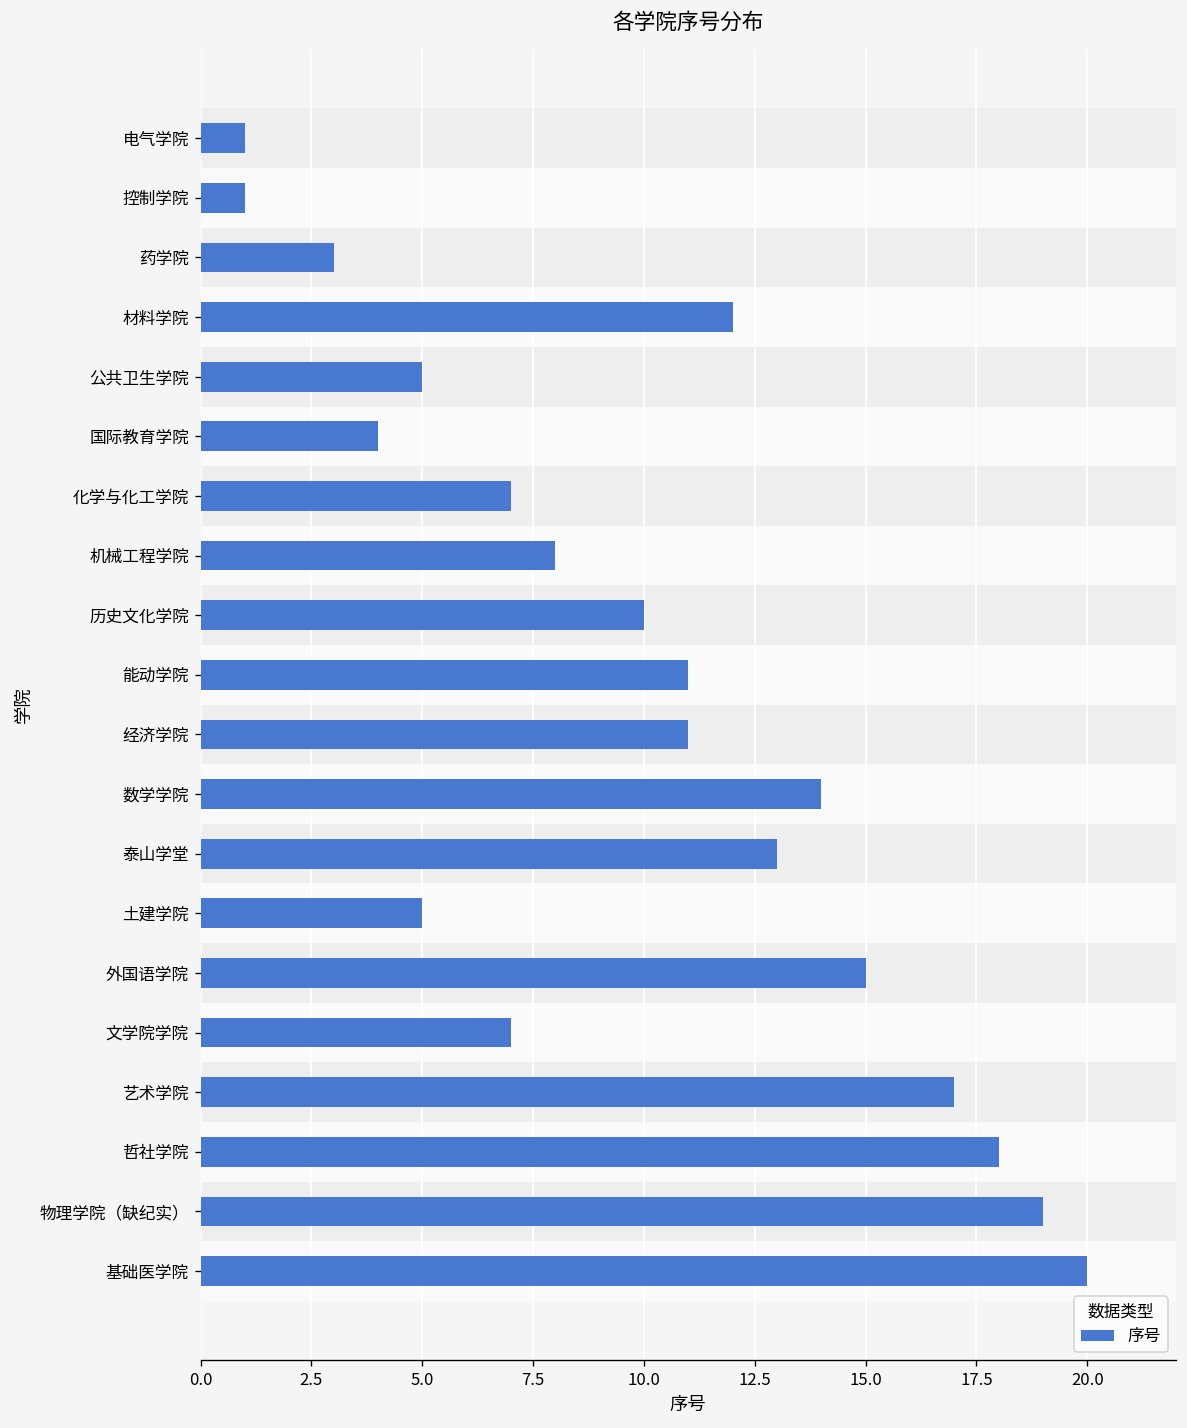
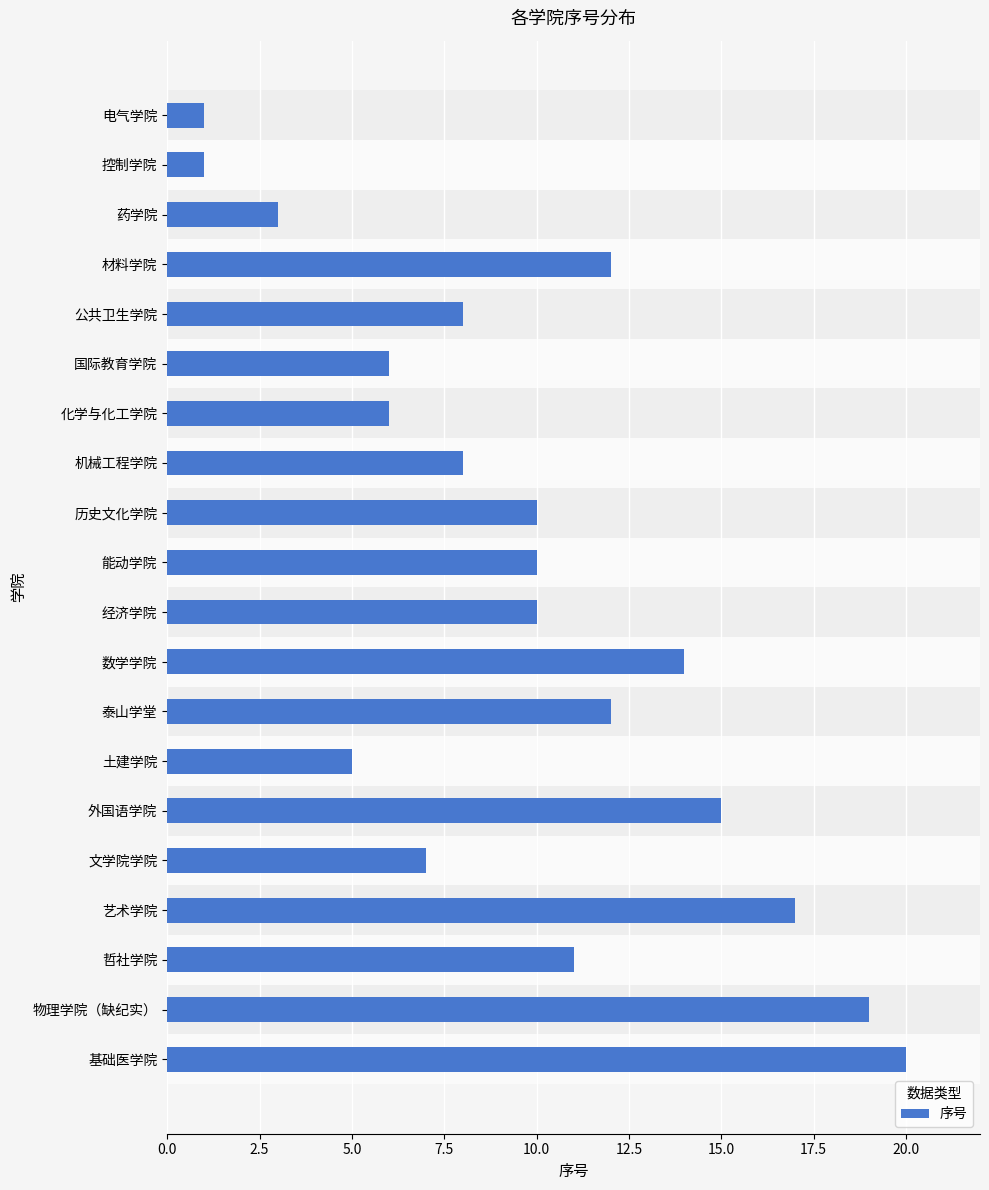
公共卫生学院: 5 -> 8
国际教育学院: 4 -> 6
化学与化工学院: 7 -> 6
能动学院: 11 -> 10
经济学院: 11 -> 10
泰山学堂: 13 -> 12
哲社学院: 18 -> 11
